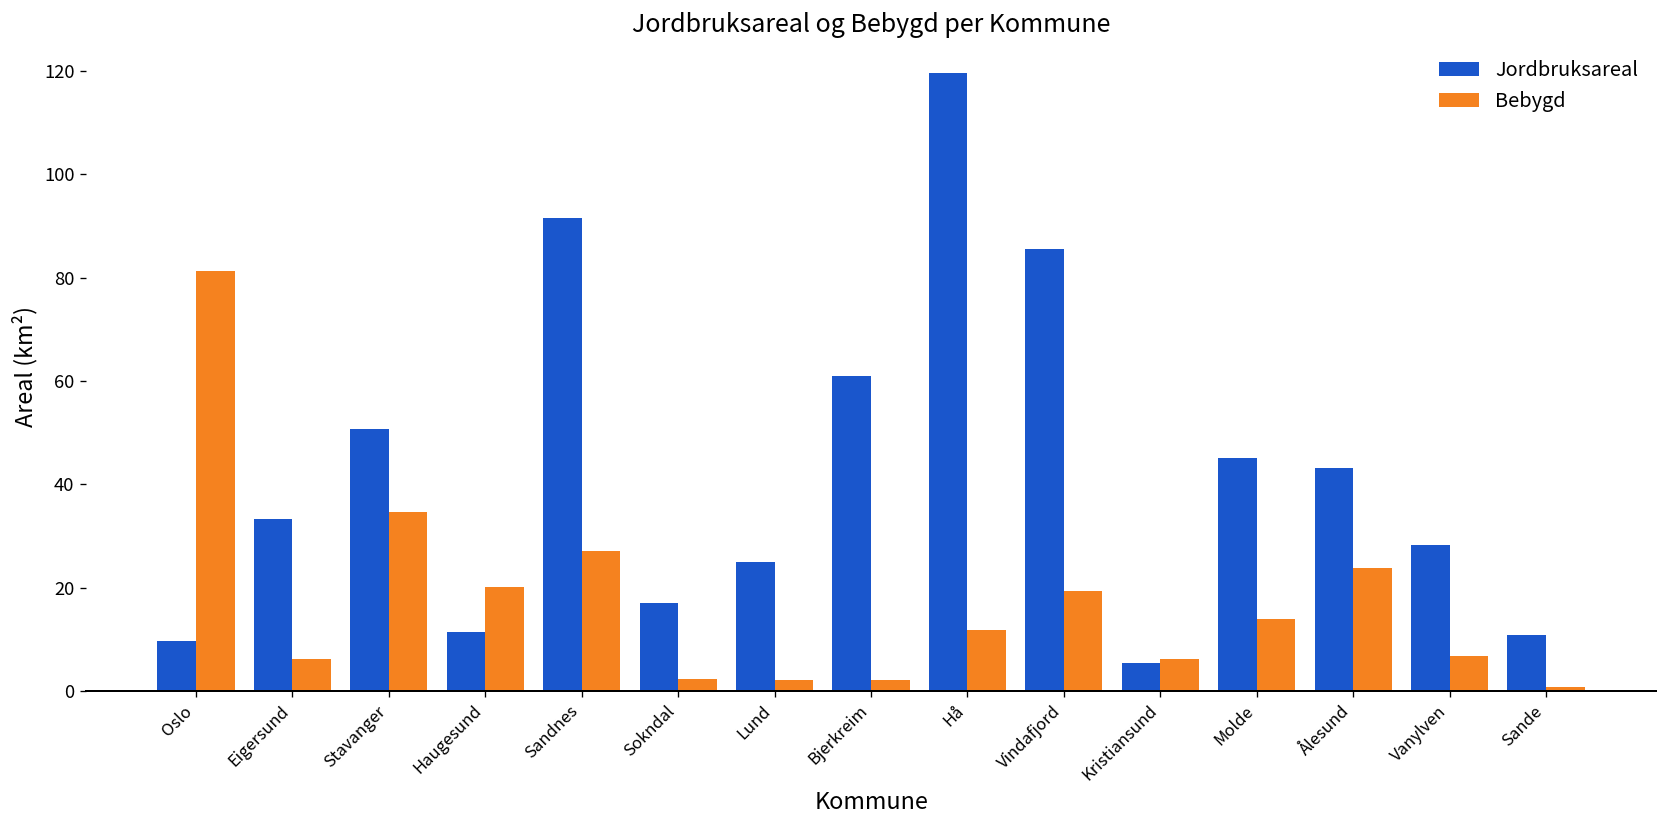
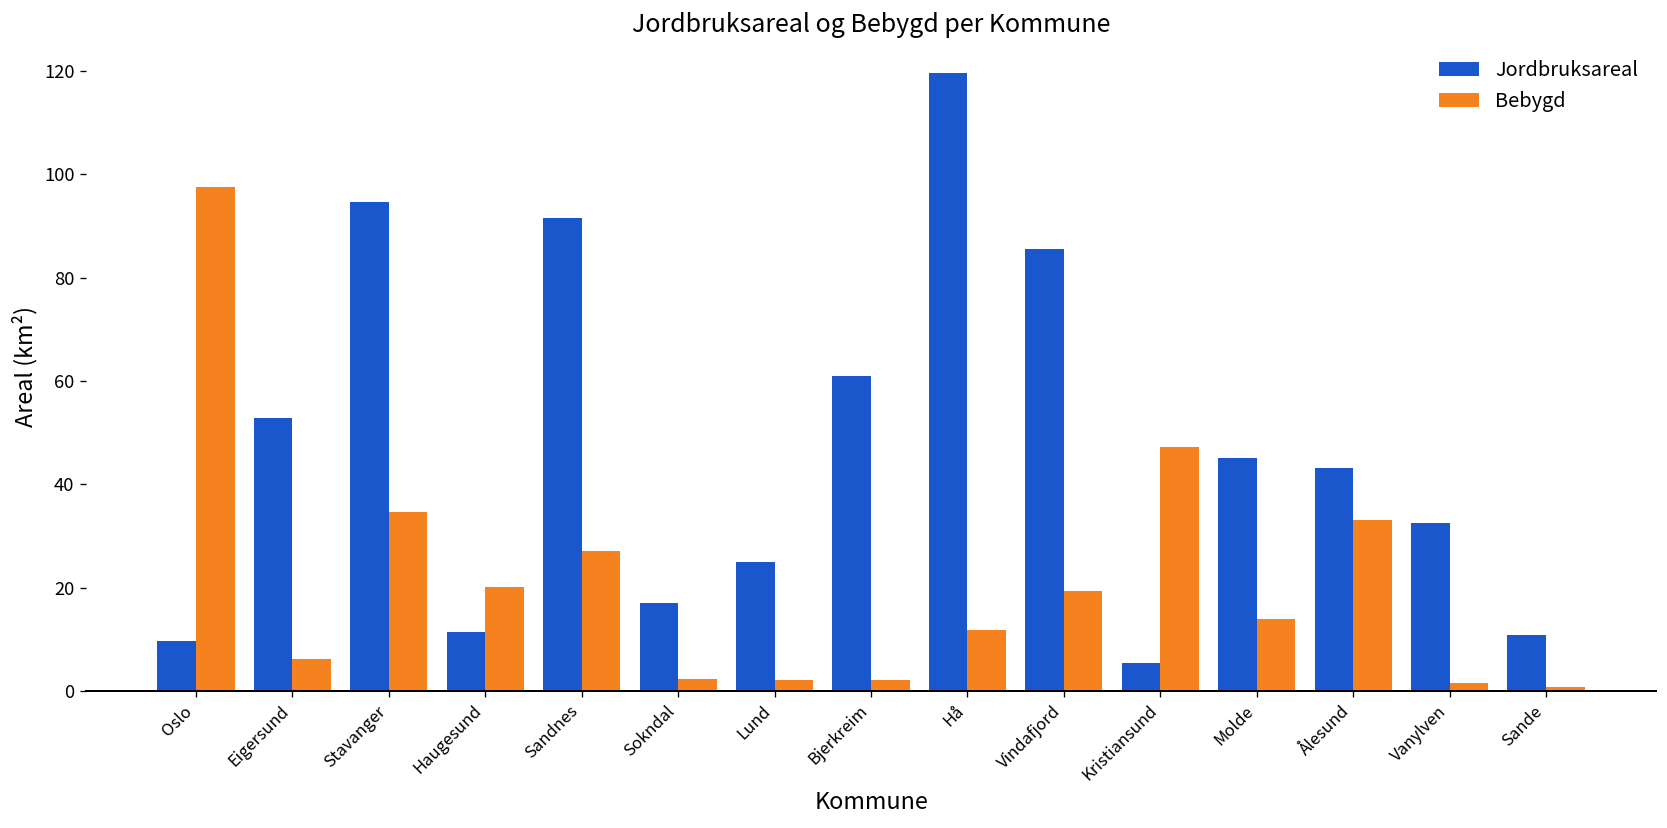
Bebygd, Oslo: 81 -> 97
Jordbruksareal, Eigersund: 33 -> 53
Jordbruksareal, Stavanger: 51 -> 95
Bebygd, Kristiansund: 6 -> 47
Bebygd, Ålesund: 24 -> 33
Jordbruksareal, Vanylven: 28 -> 33
Bebygd, Vanylven: 7 -> 2
